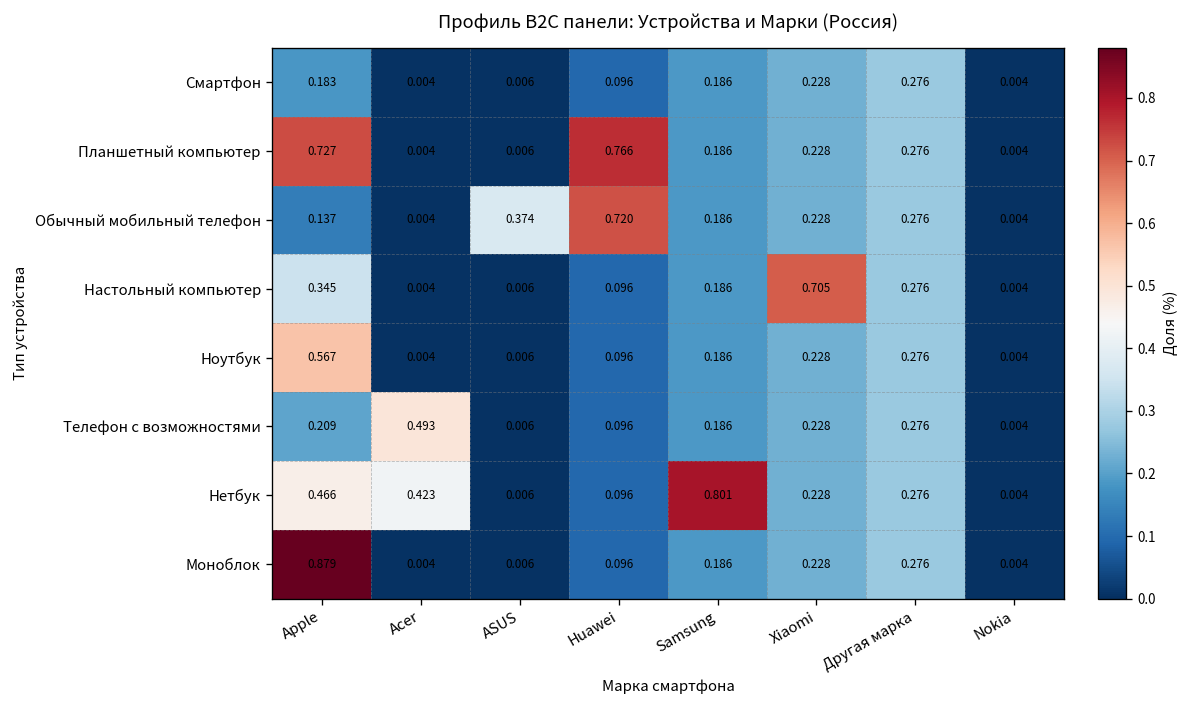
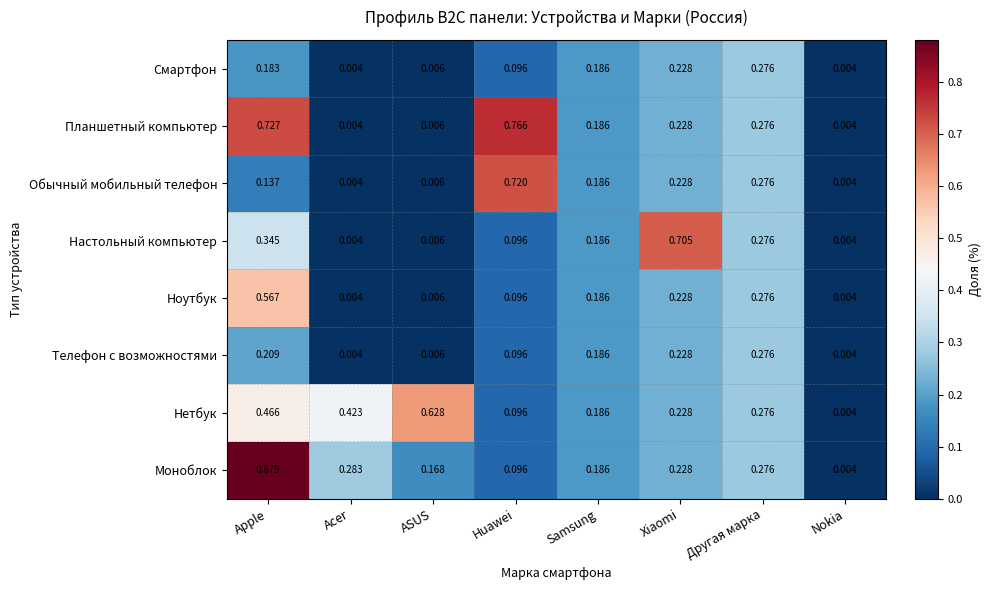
Обычный мобильный телефон, ASUS: 0.374 -> 0.006
Телефон с возможностями, Acer: 0.493 -> 0.004
Нетбук, ASUS: 0.006 -> 0.628
Нетбук, Samsung: 0.801 -> 0.186
Моноблок, Acer: 0.004 -> 0.283
Моноблок, ASUS: 0.006 -> 0.168
